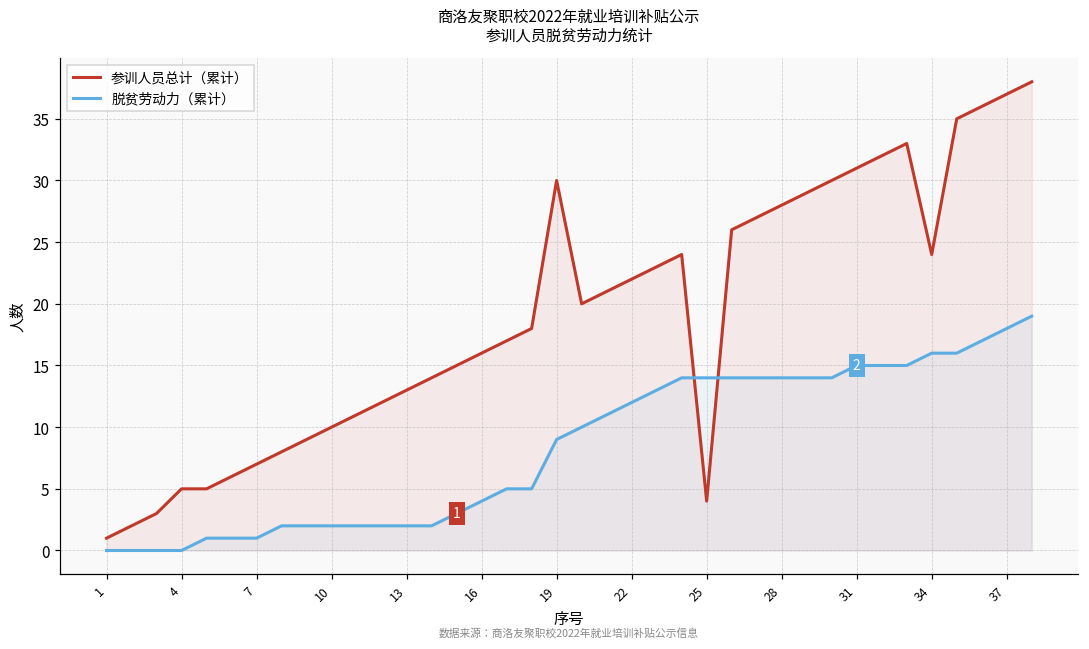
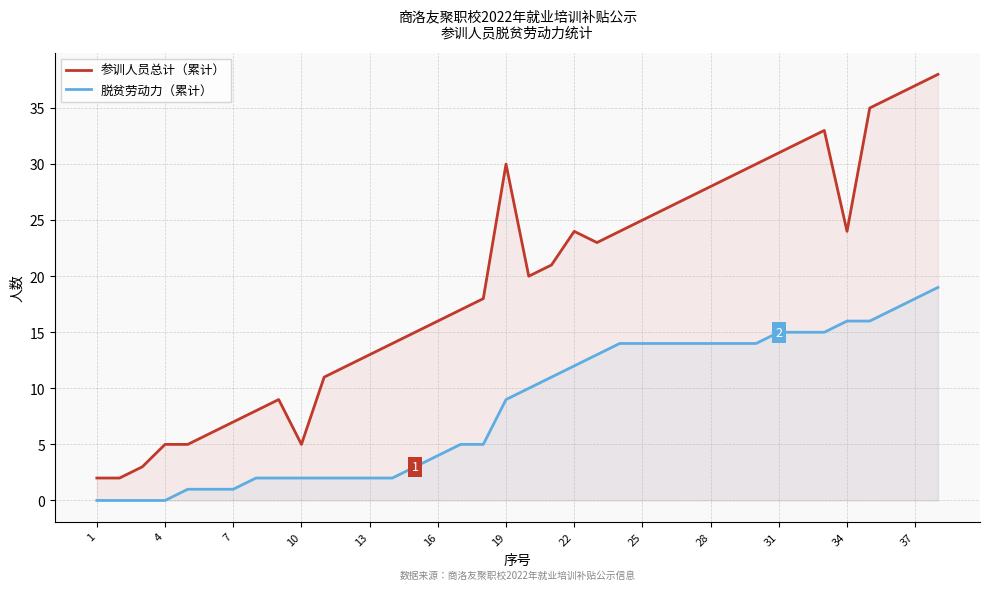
参训人员总计（累计）, 1: 1 -> 2
参训人员总计（累计）, 10: 10 -> 5
参训人员总计（累计）, 22: 22 -> 24
参训人员总计（累计）, 25: 4 -> 25
